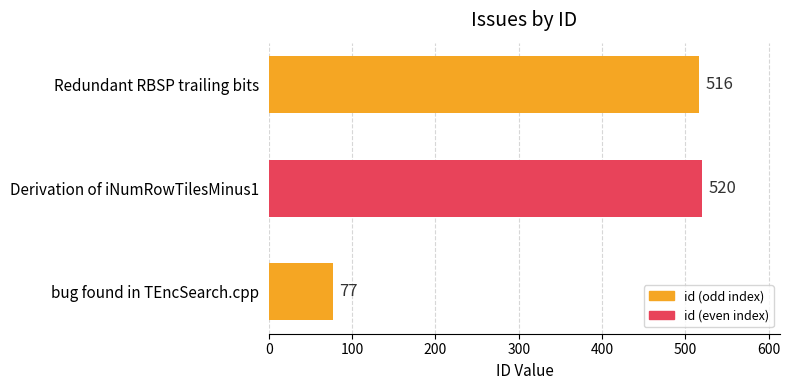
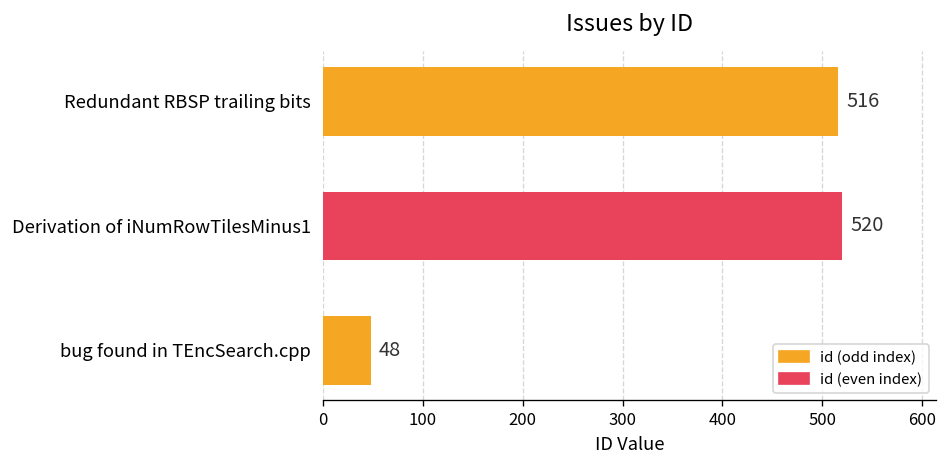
bug found in TEncSearch.cpp: 77 -> 48
